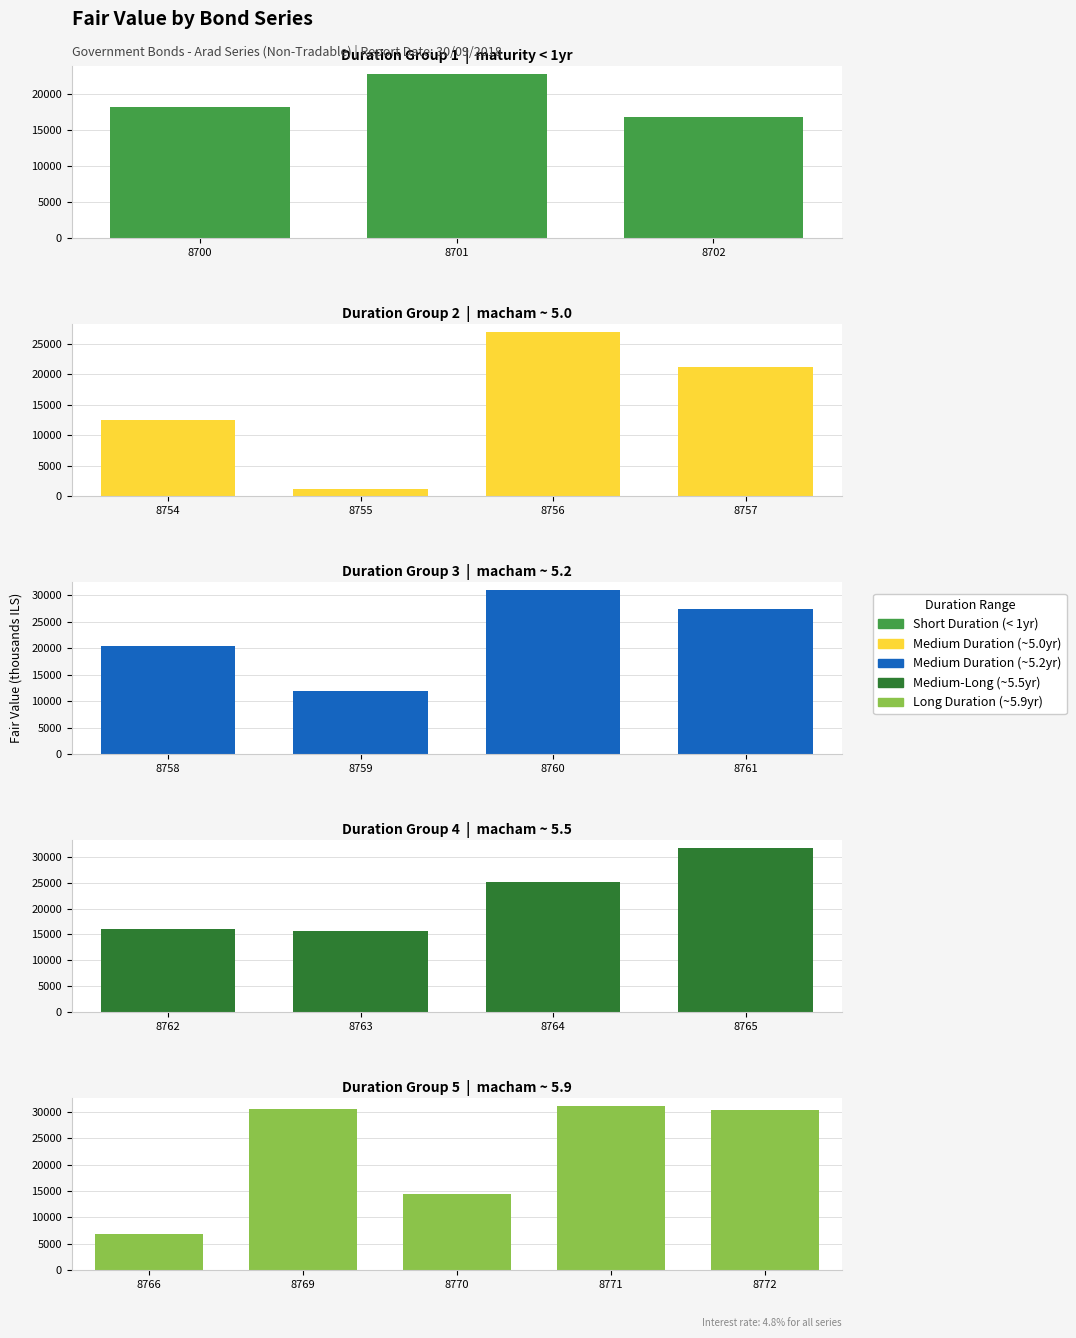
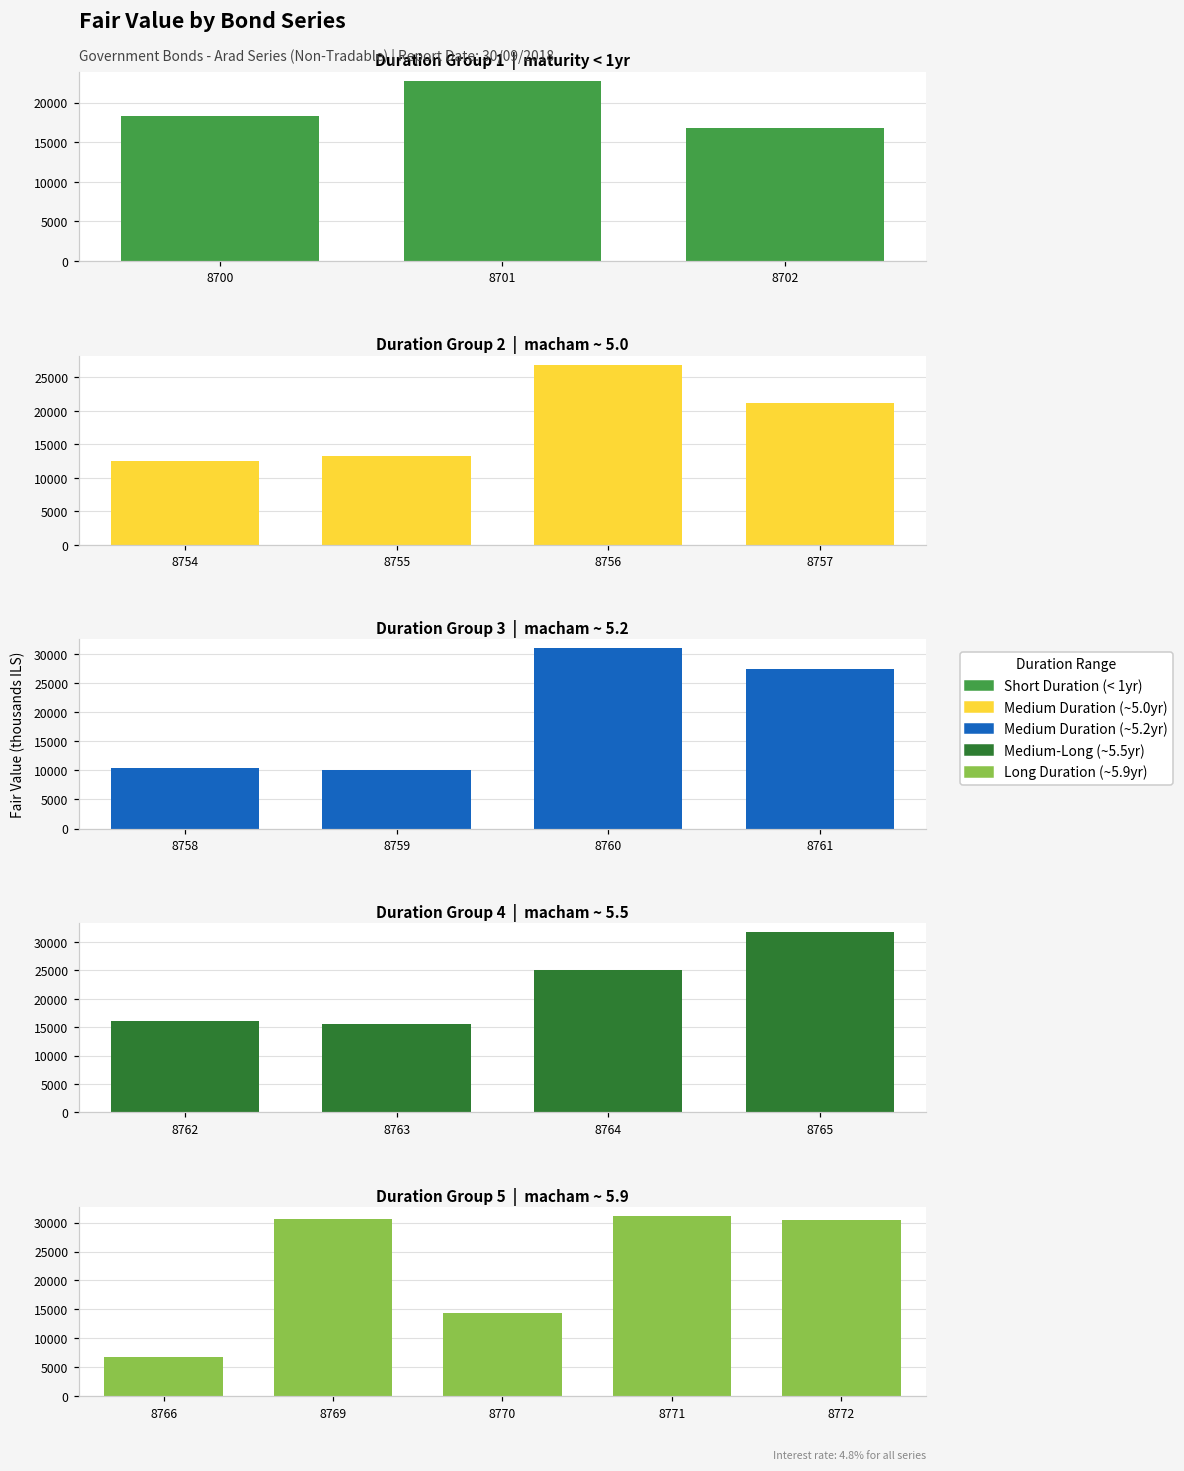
Duration Group 2 | macham ~ 5.0, 8755: 1000 -> 13000
Duration Group 3 | macham ~ 5.2, 8758: 20000 -> 10000
Duration Group 3 | macham ~ 5.2, 8759: 12000 -> 10000
